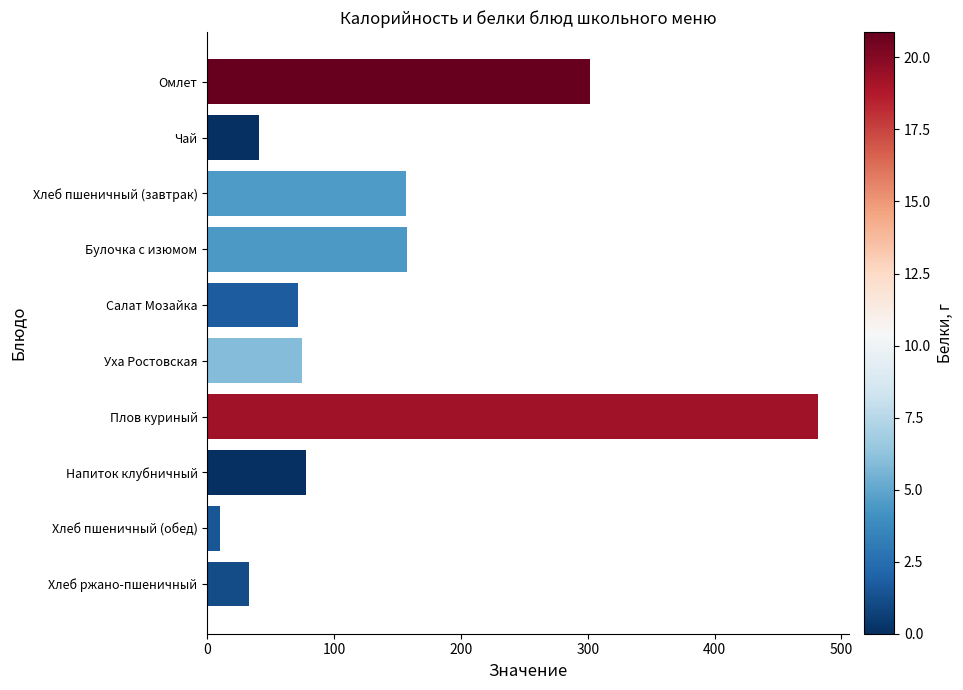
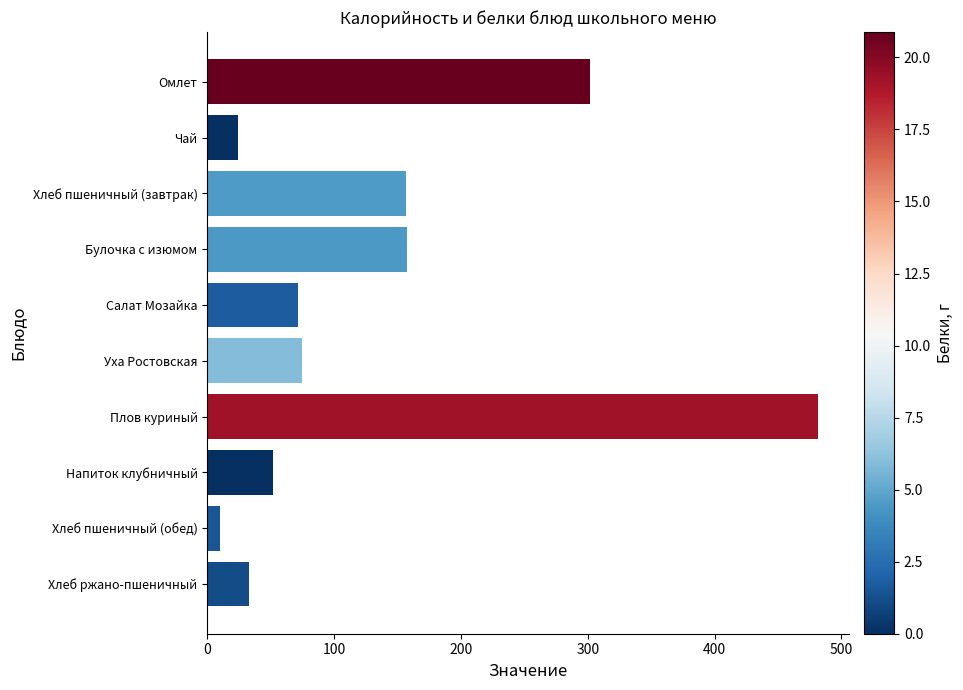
Чай: 41 -> 24
Напиток клубничный: 78 -> 51
